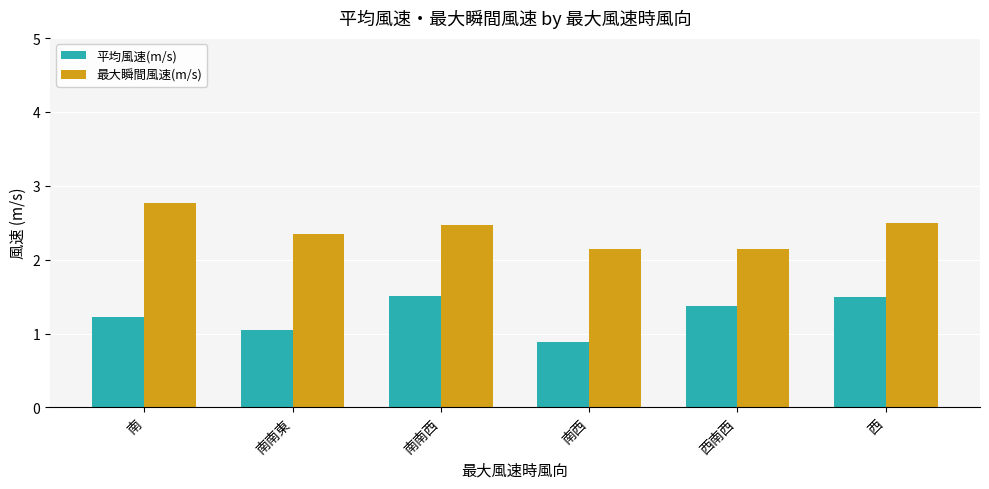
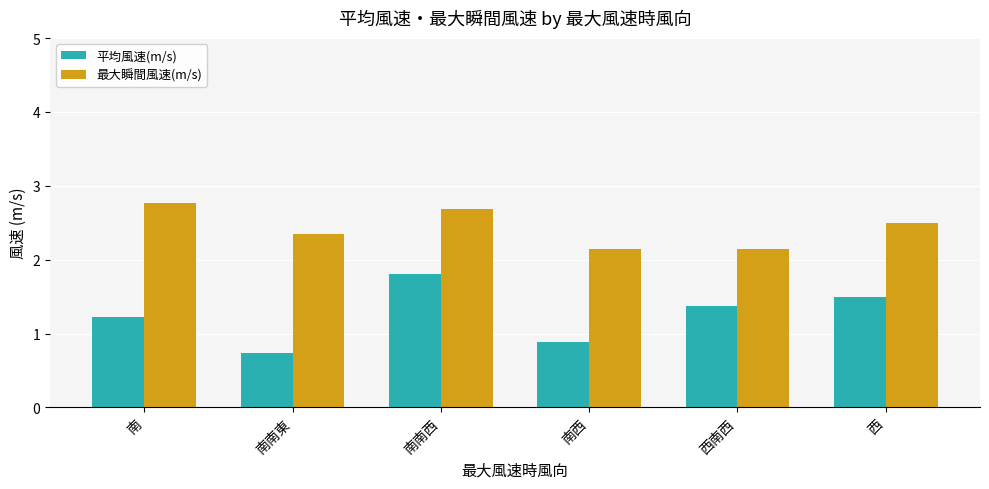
平均風速(m/s), 南南東: 1.1 -> 0.7
平均風速(m/s), 南南西: 1.5 -> 1.8
最大瞬間風速(m/s), 南南西: 2.5 -> 2.7
